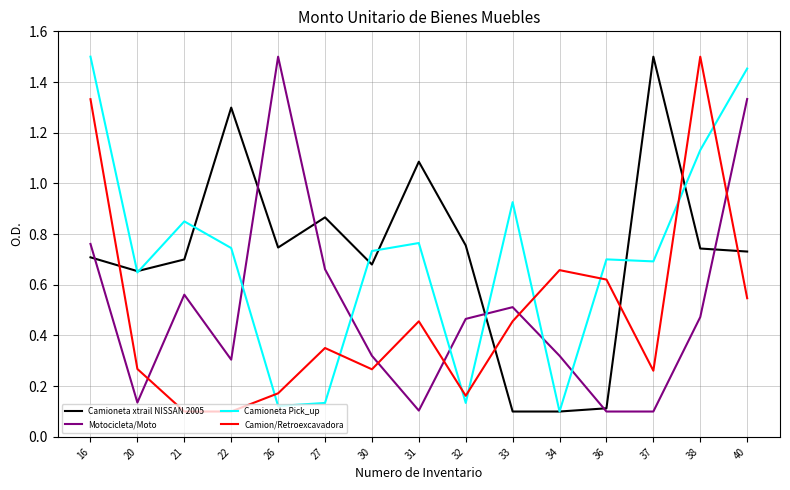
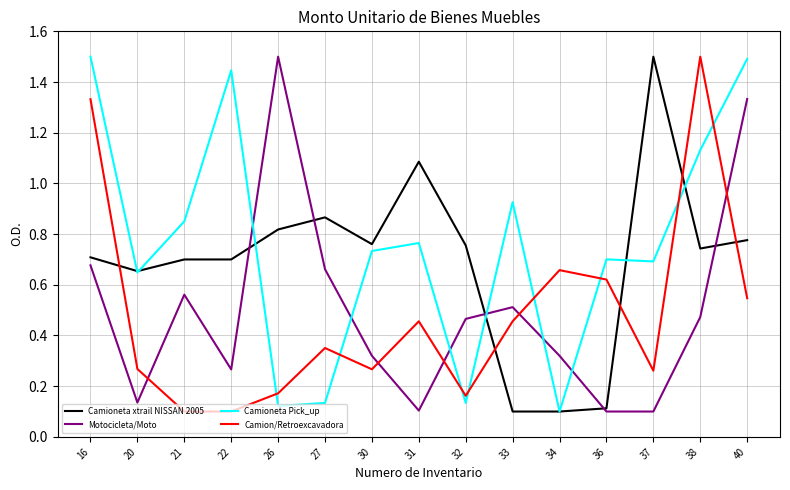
Motocicleta/Moto, 16: 0.76 -> 0.68
Camioneta xtrail NISSAN 2005, 22: 1.30 -> 0.70
Motocicleta/Moto, 22: 0.30 -> 0.27
Camioneta Pick_up, 22: 0.74 -> 1.45
Camioneta xtrail NISSAN 2005, 26: 0.75 -> 0.82
Camioneta xtrail NISSAN 2005, 30: 0.68 -> 0.76
Camioneta xtrail NISSAN 2005, 40: 0.73 -> 0.78
Camioneta Pick_up, 40: 1.45 -> 1.49
